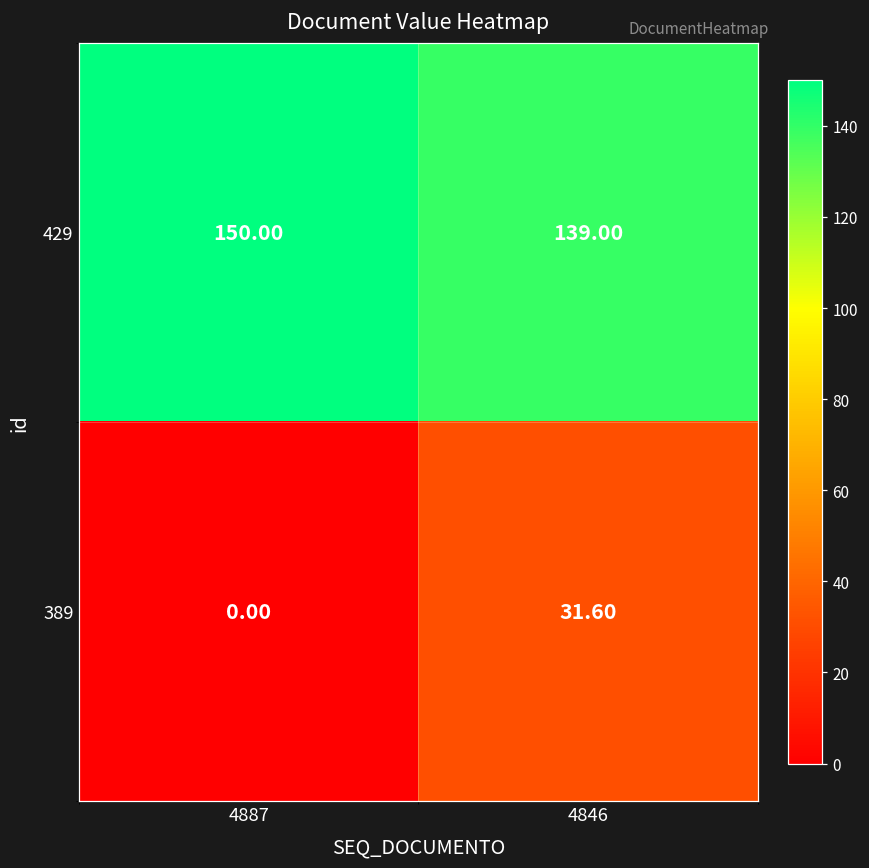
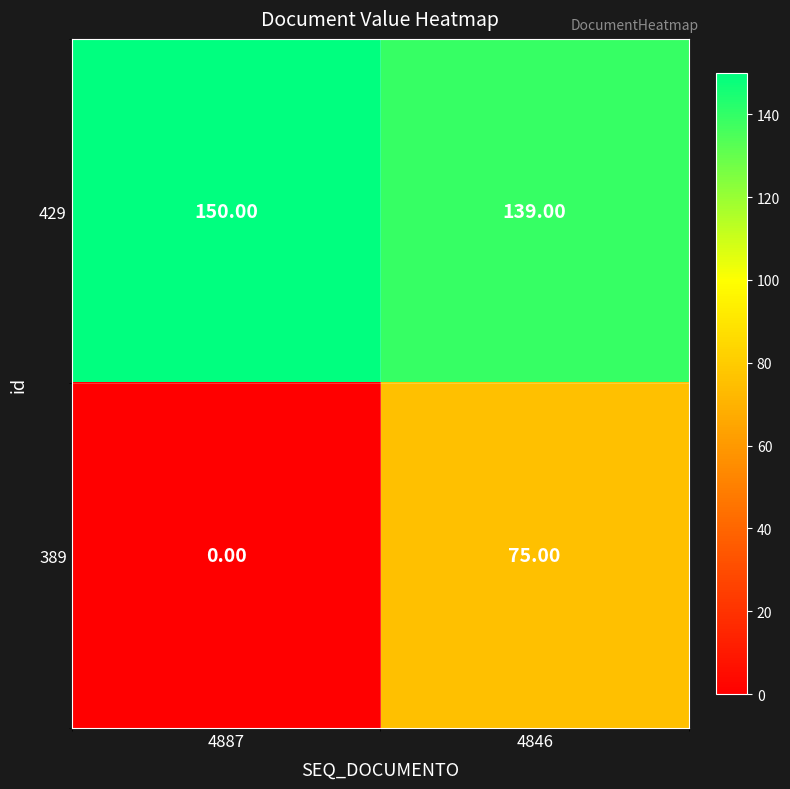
389, 4846: 31.60 -> 75.00
